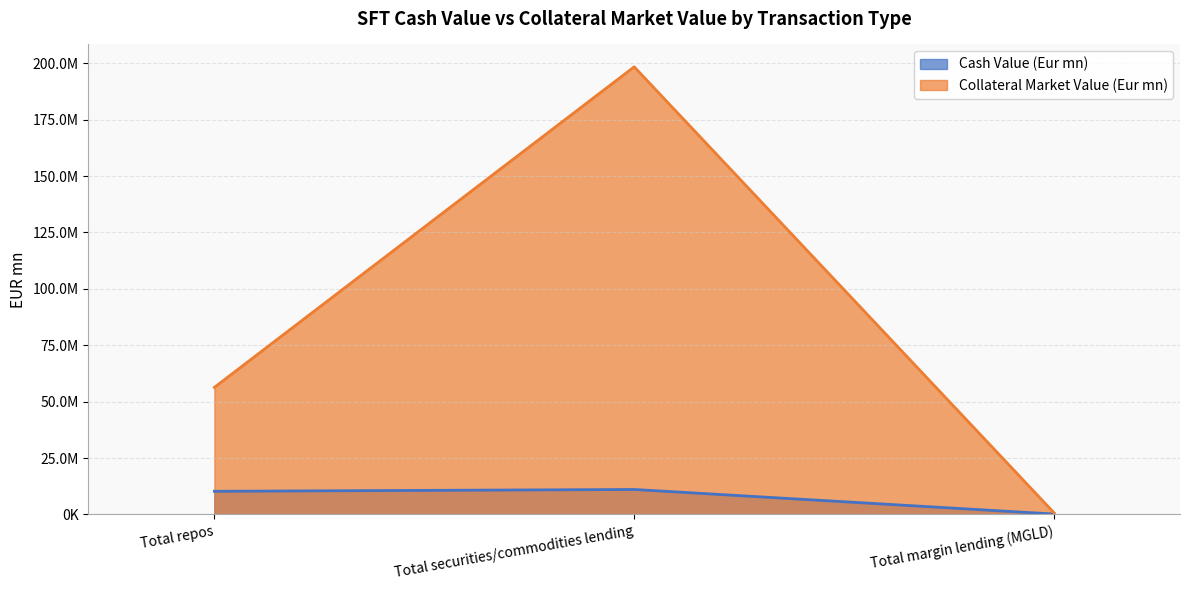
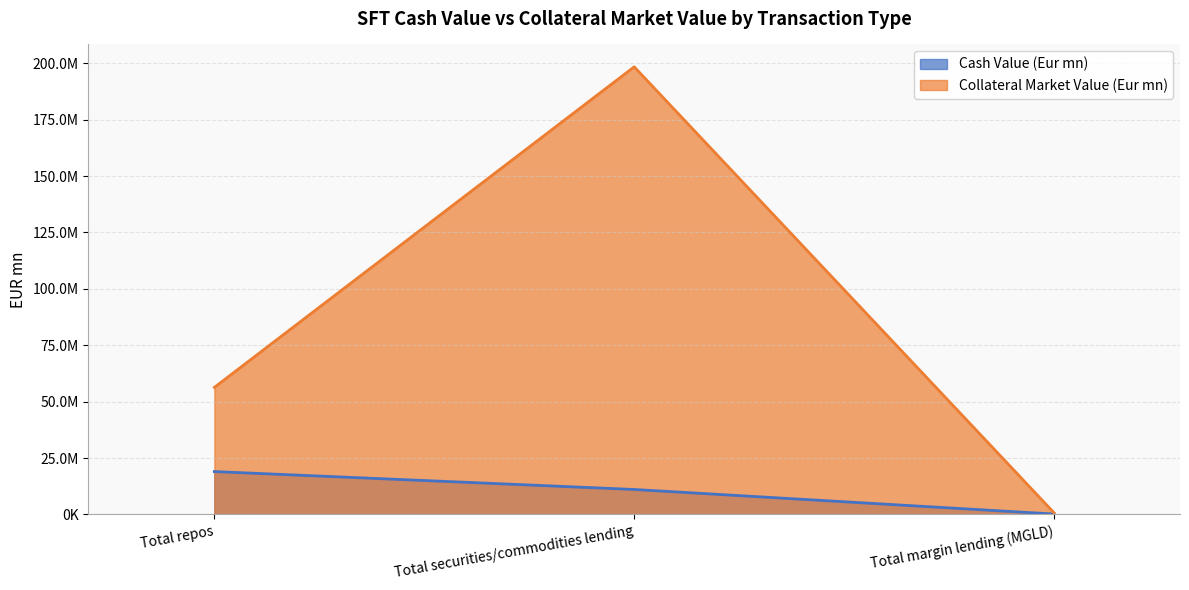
Cash Value (Eur mn), Total repos: 10000000 -> 19000000
